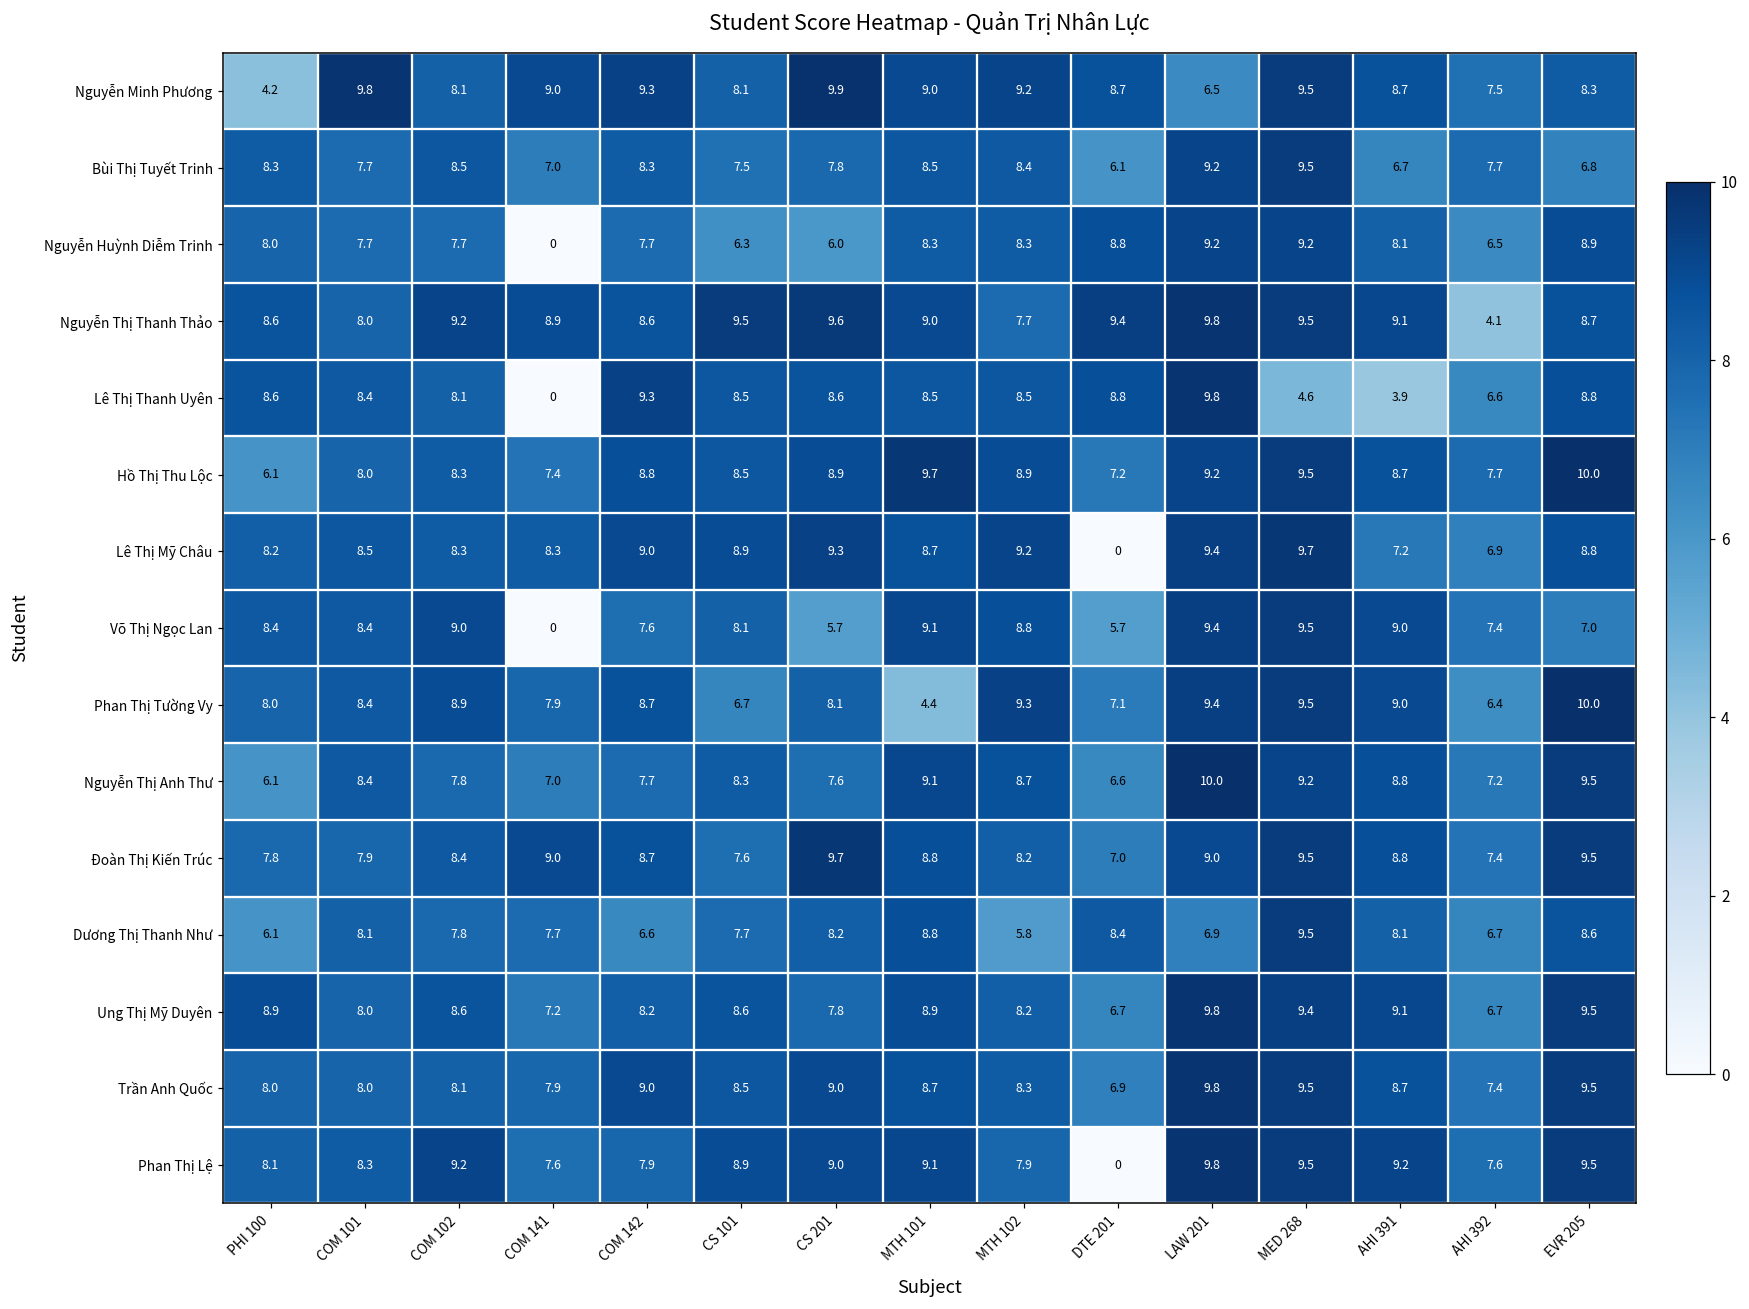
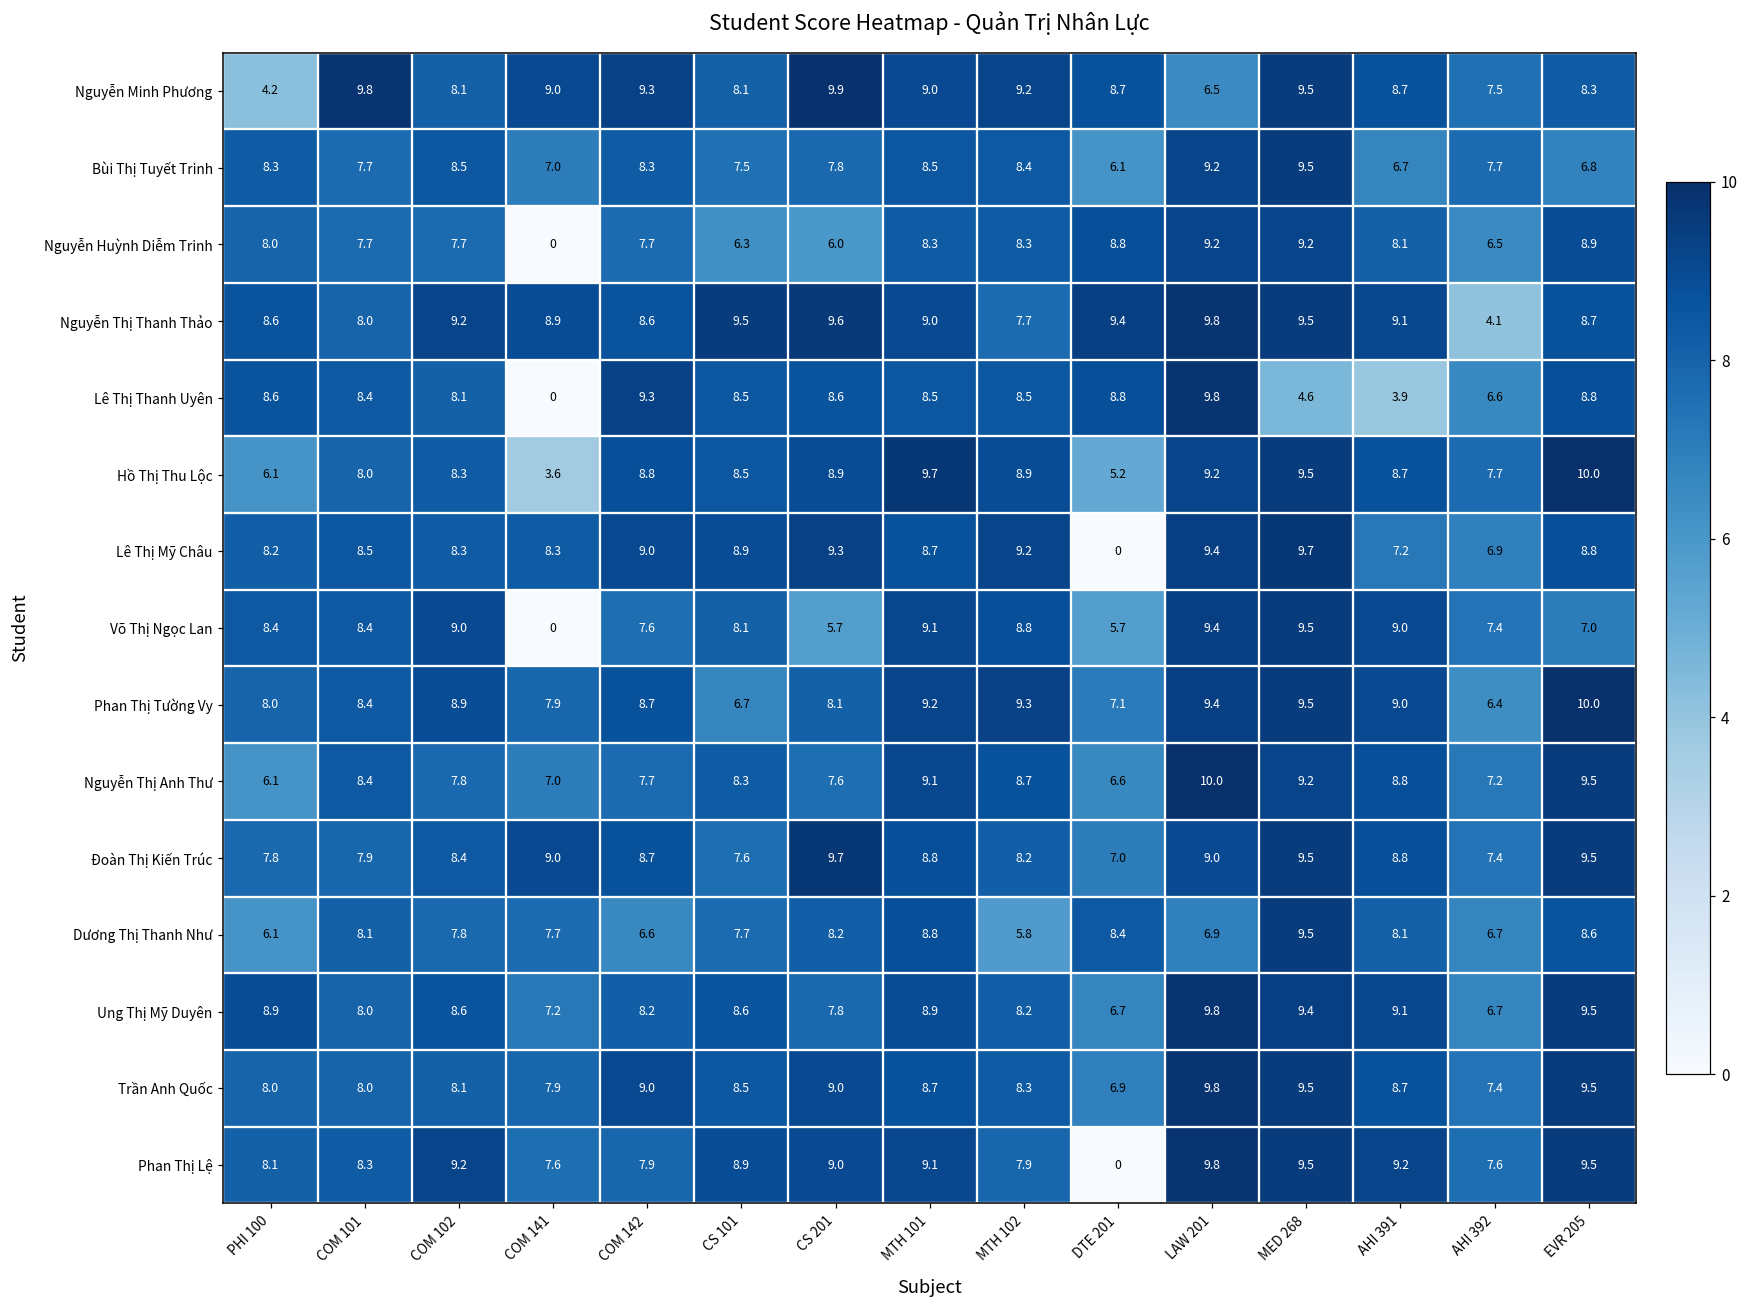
Hồ Thị Thu Lộc, COM 141: 7.4 -> 3.6
Hồ Thị Thu Lộc, DTE 201: 7.2 -> 5.2
Phan Thị Tường Vy, MTH 101: 4.4 -> 9.2
